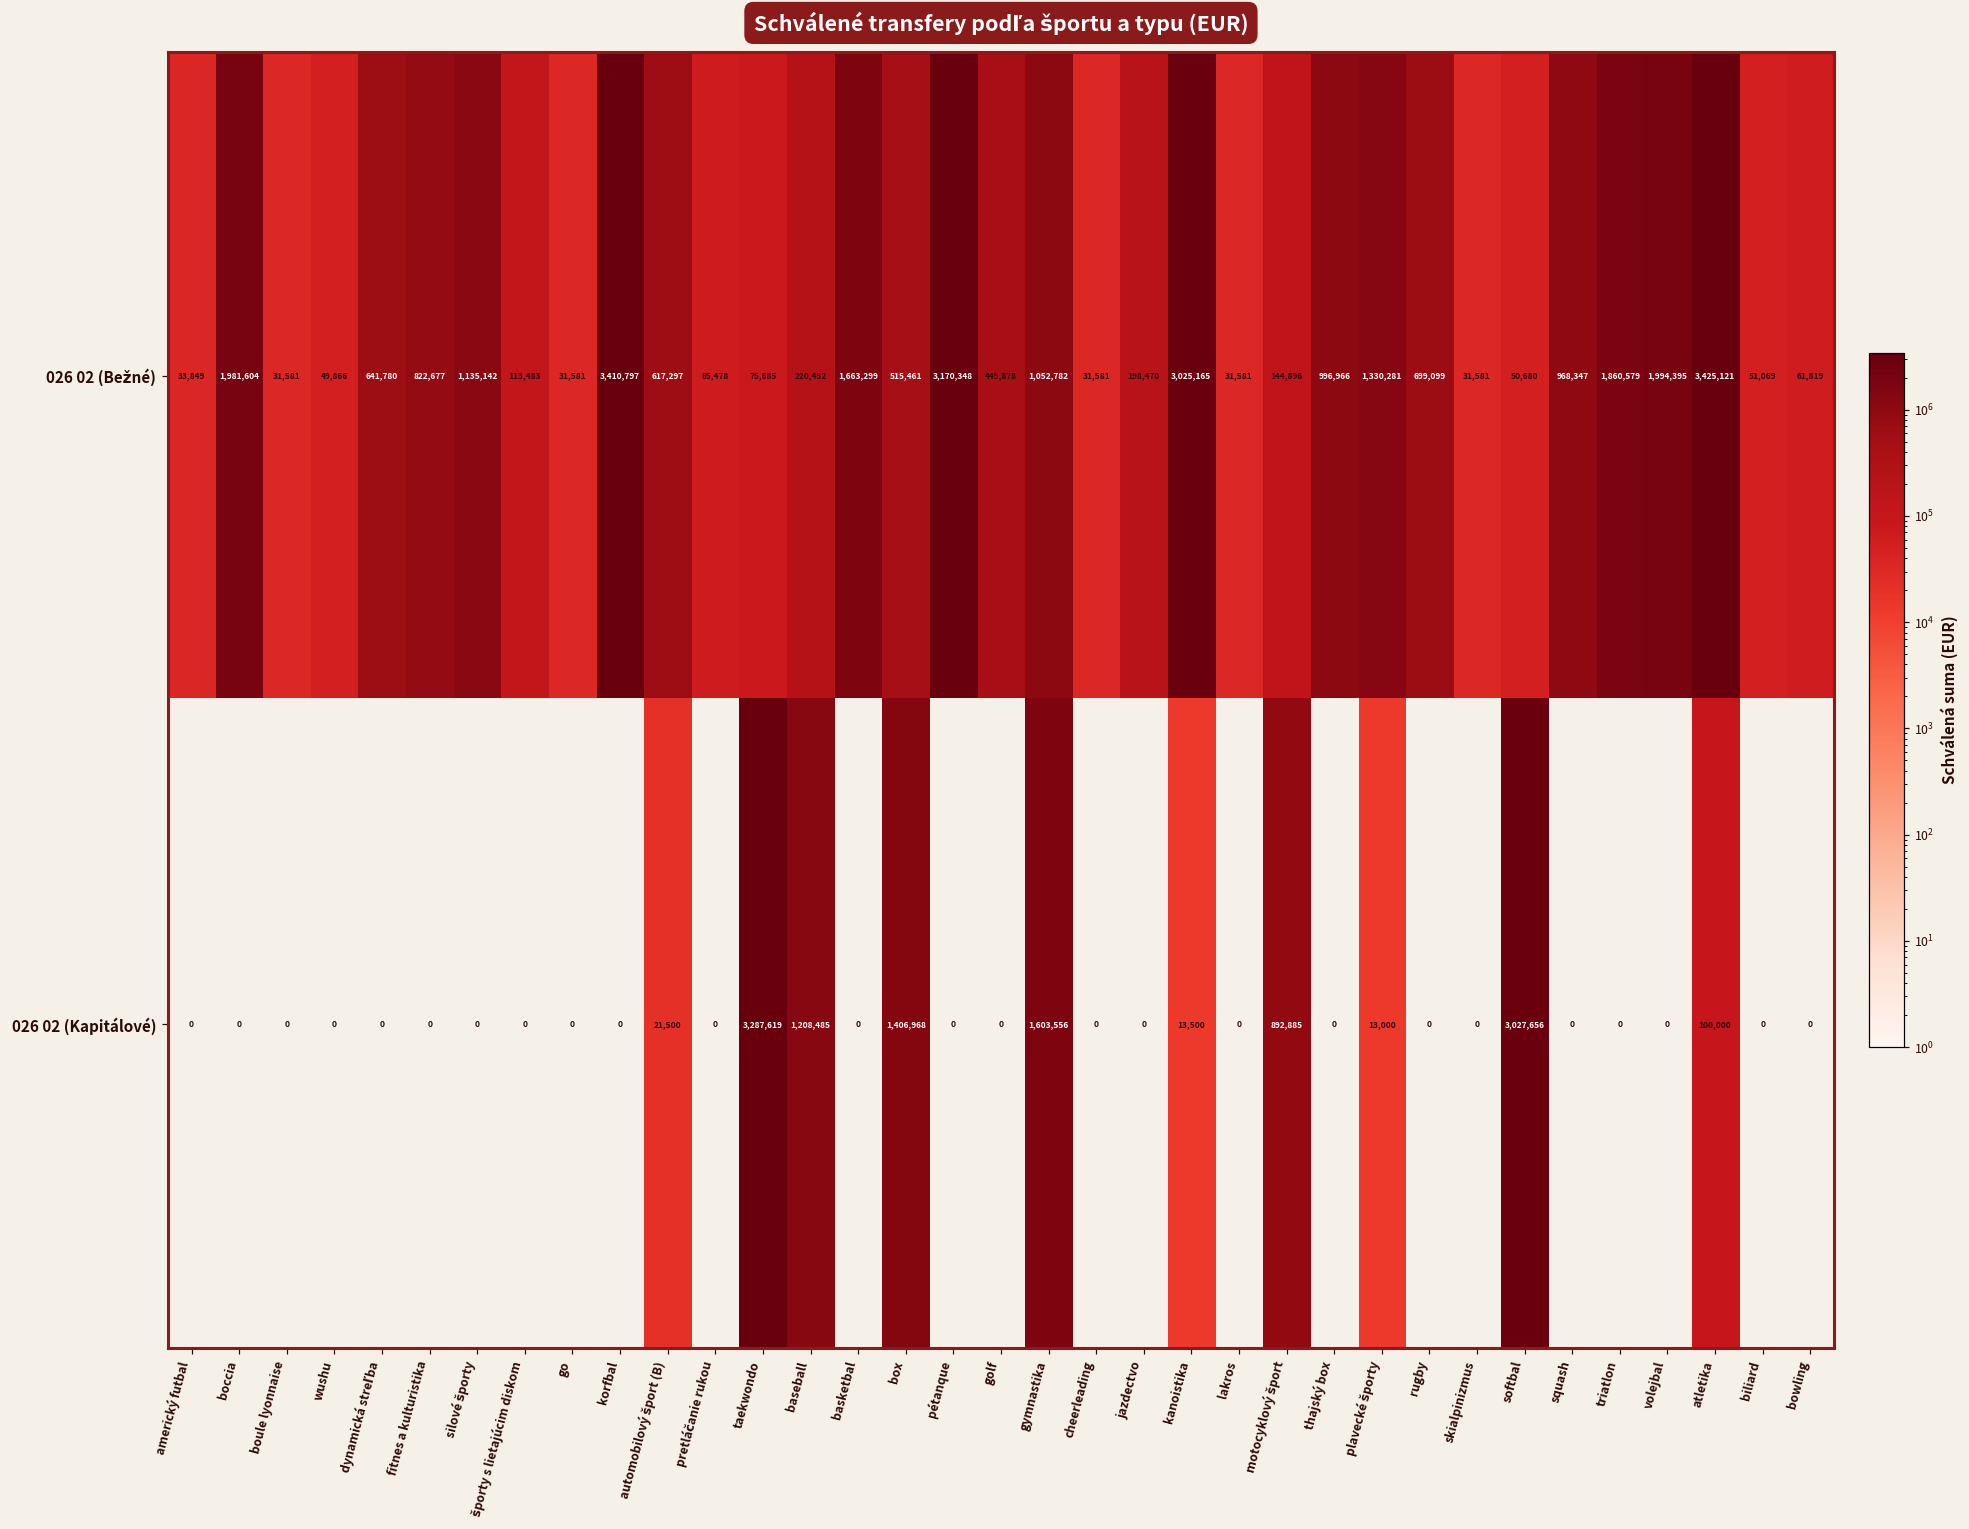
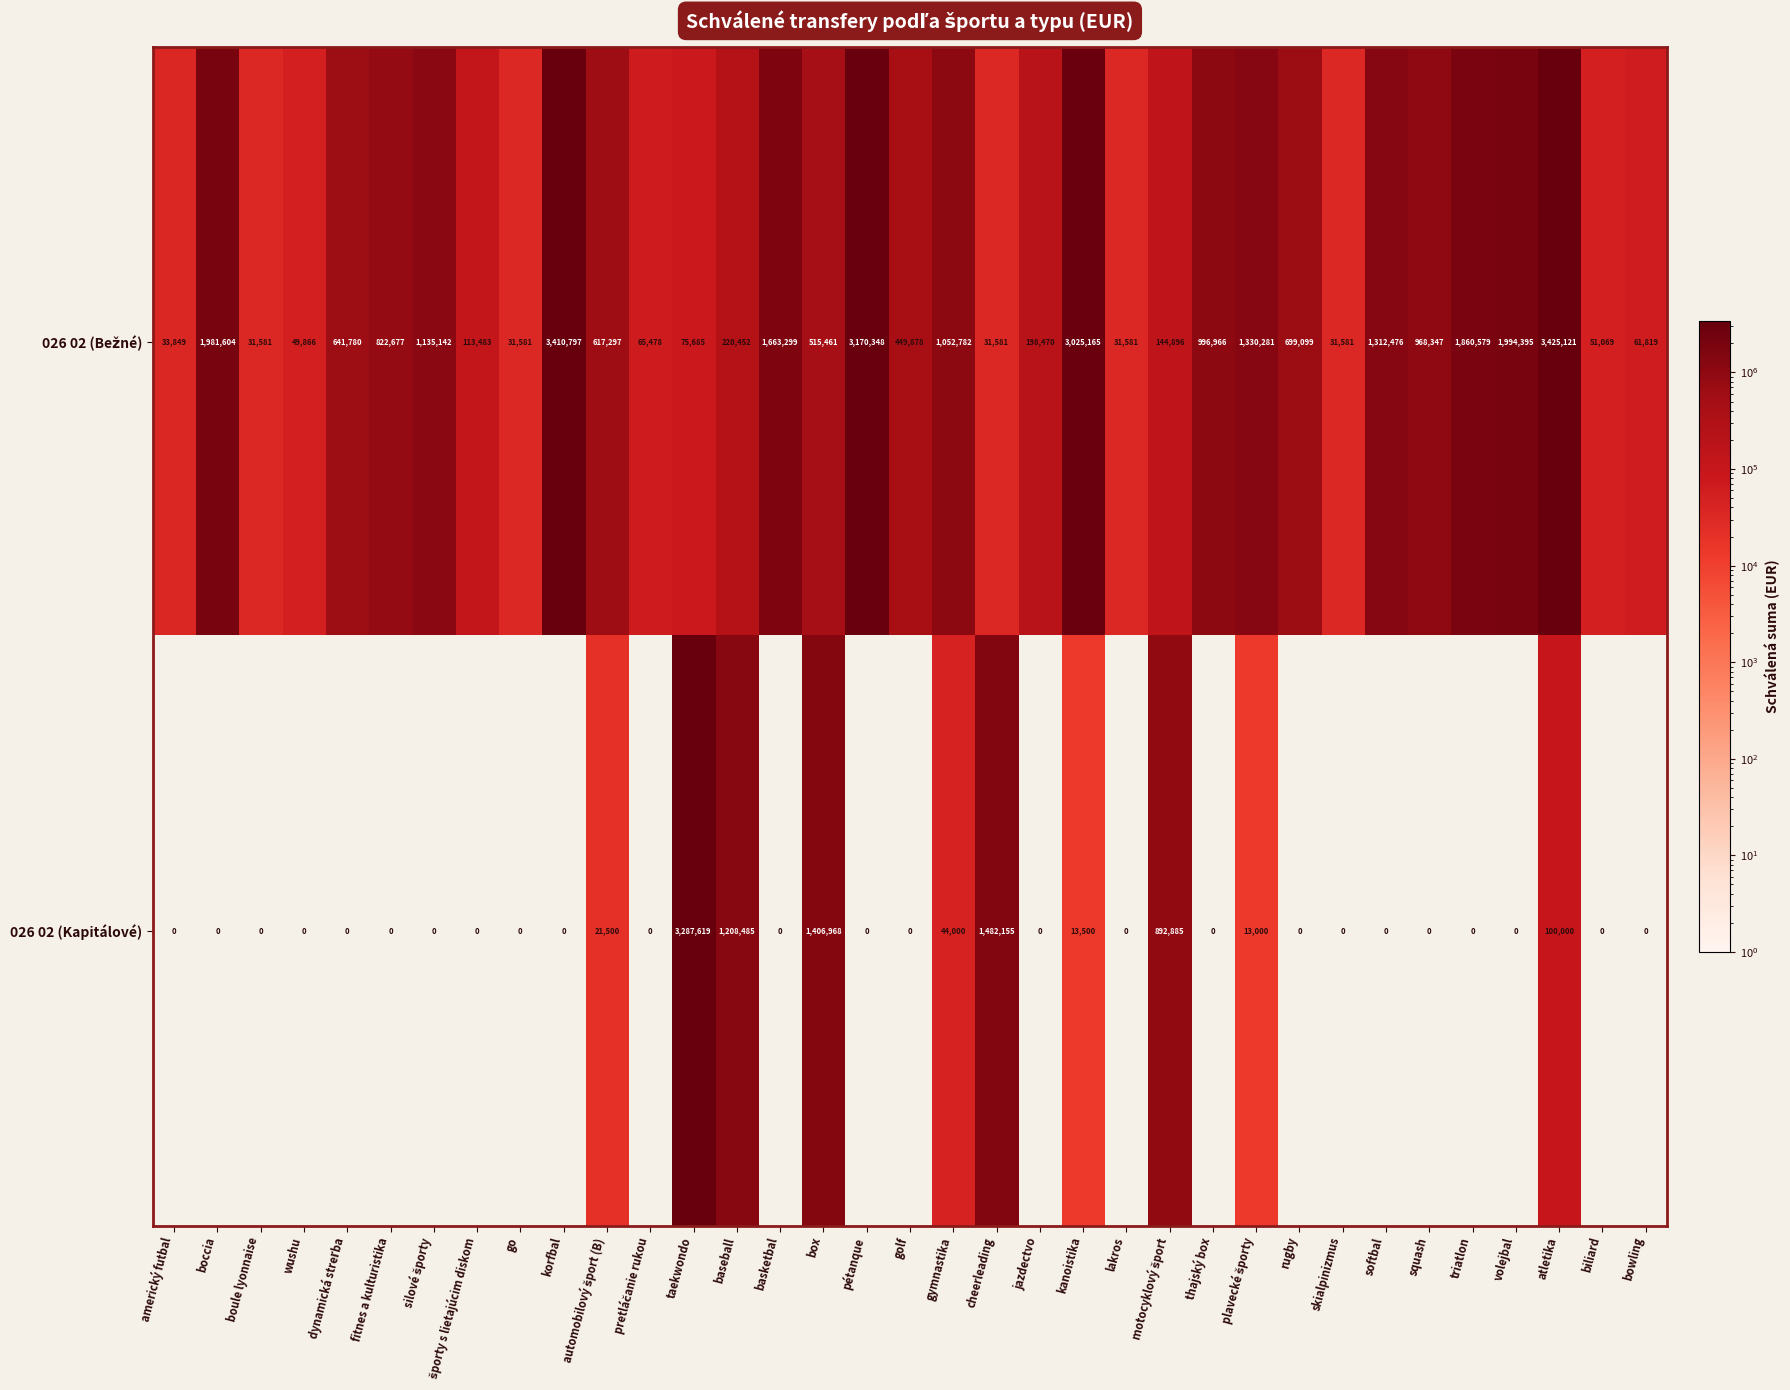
026 02 (Bežné), softbal: 50,680 -> 1,312,476
026 02 (Kapitálové), gymnastika: 1,603,556 -> 44,000
026 02 (Kapitálové), cheerleading: 0 -> 1,482,155
026 02 (Kapitálové), softbal: 3,027,656 -> 0
